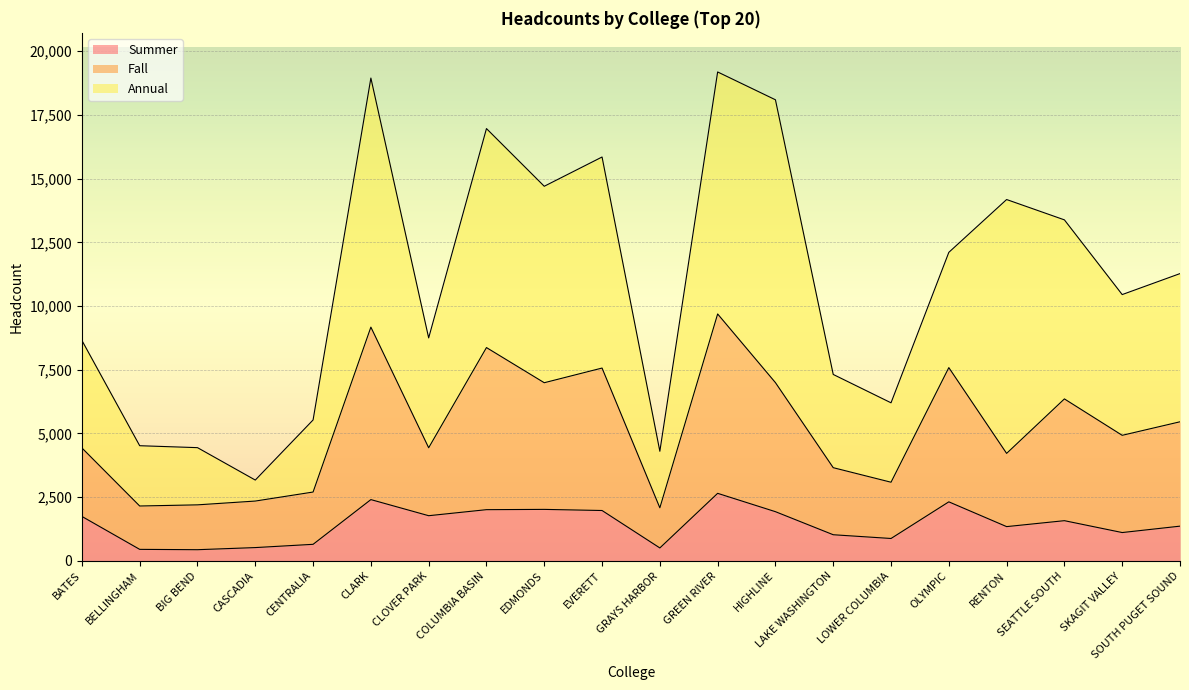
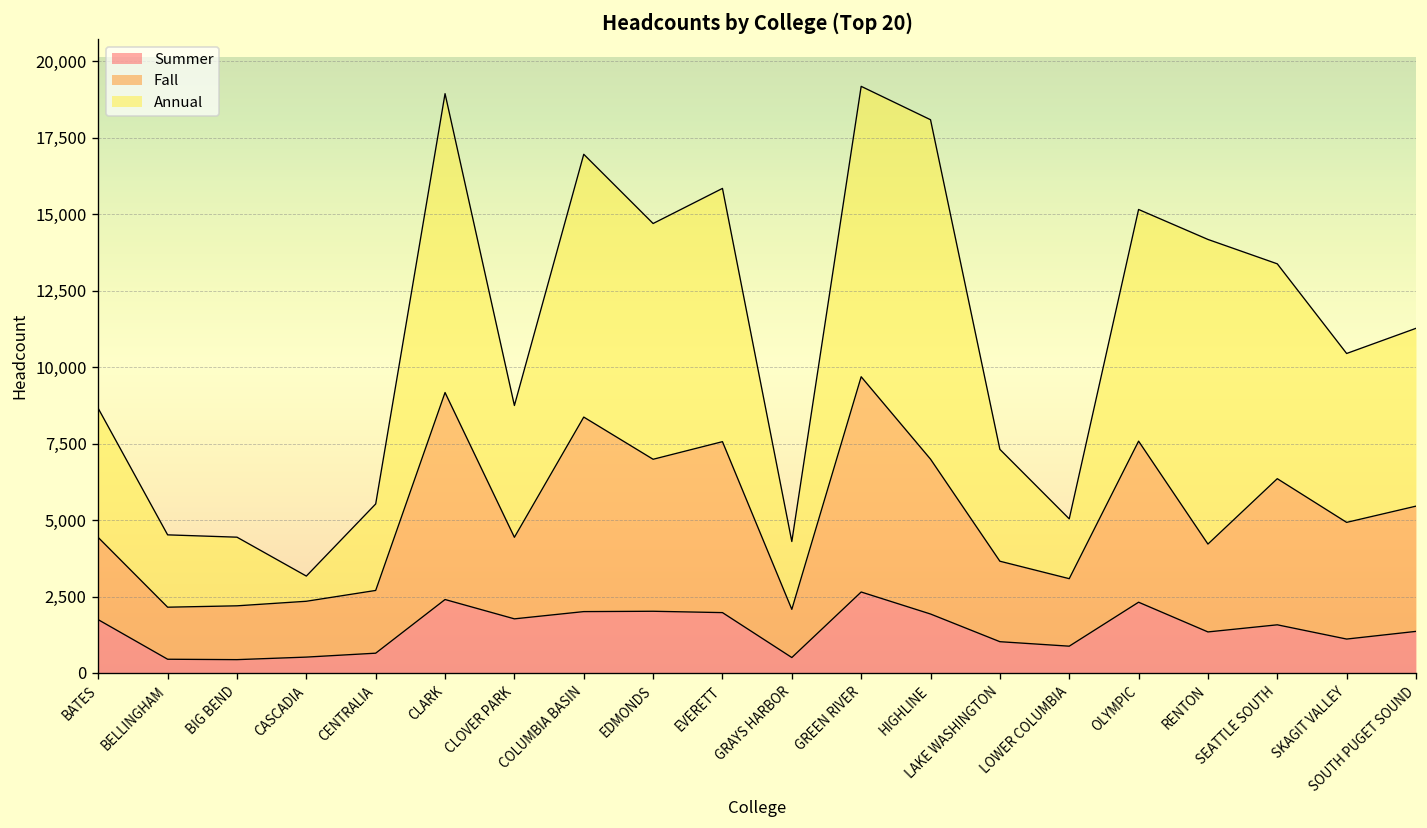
Annual, LOWER COLUMBIA: 3,100 -> 2,000
Annual, OLYMPIC: 4,500 -> 7,600
